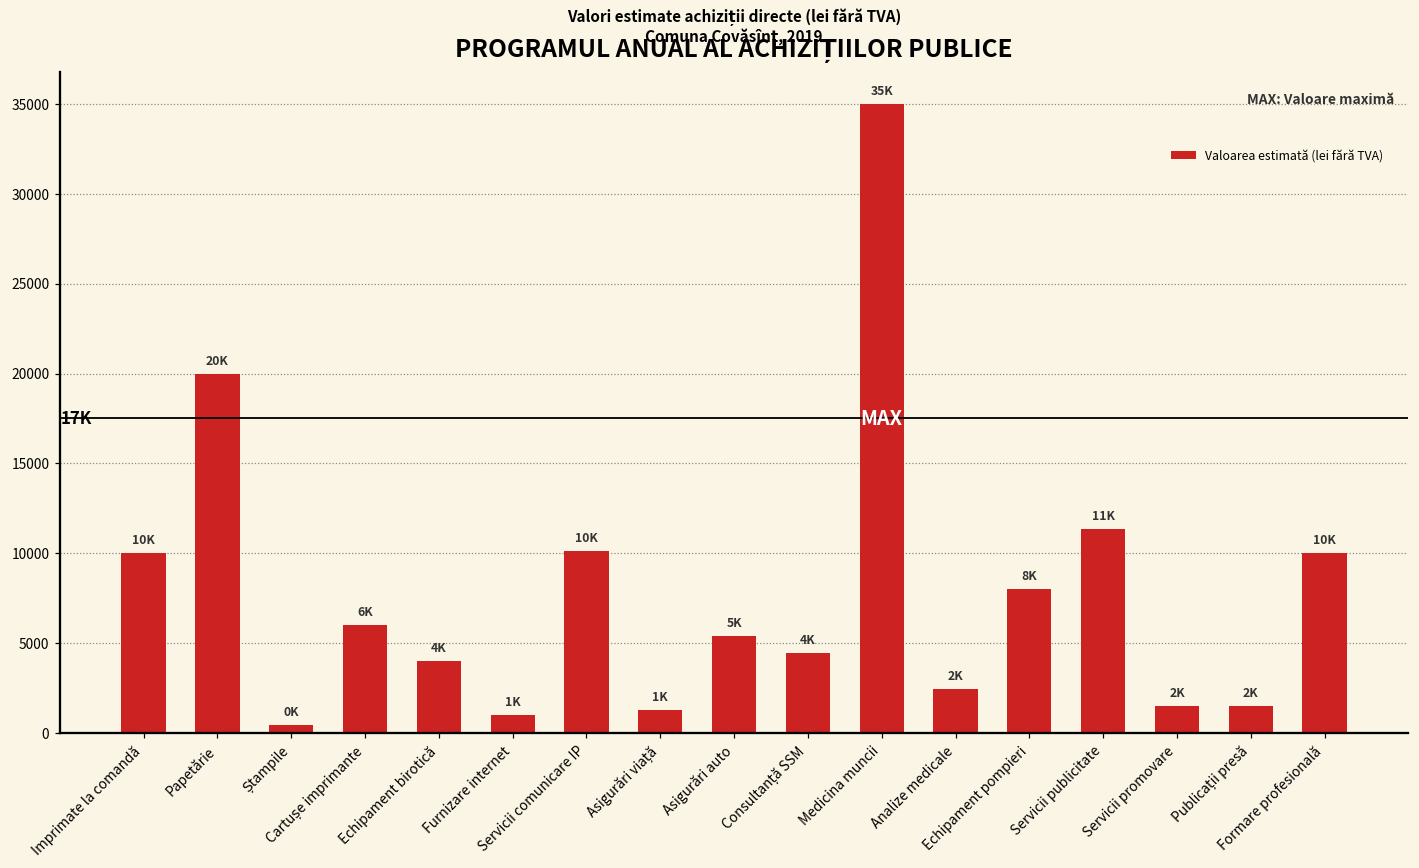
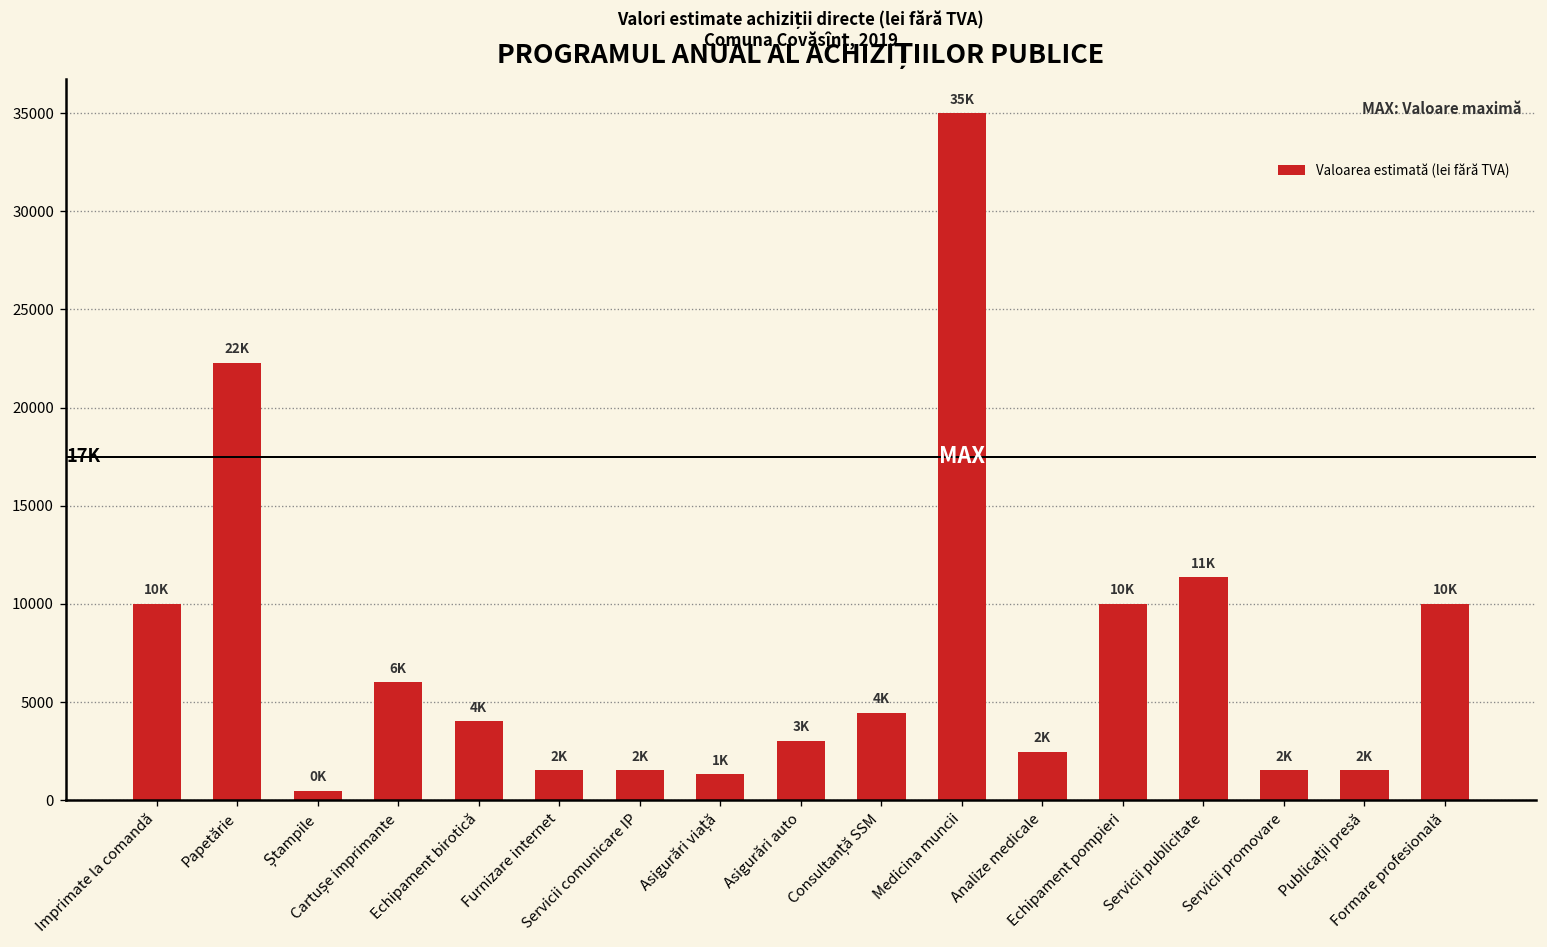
Papetărie: 20K -> 22K
Furnizare internet: 1K -> 2K
Servicii comunicare IP: 10K -> 2K
Asigurări auto: 5K -> 3K
Echipament pompieri: 8K -> 10K
